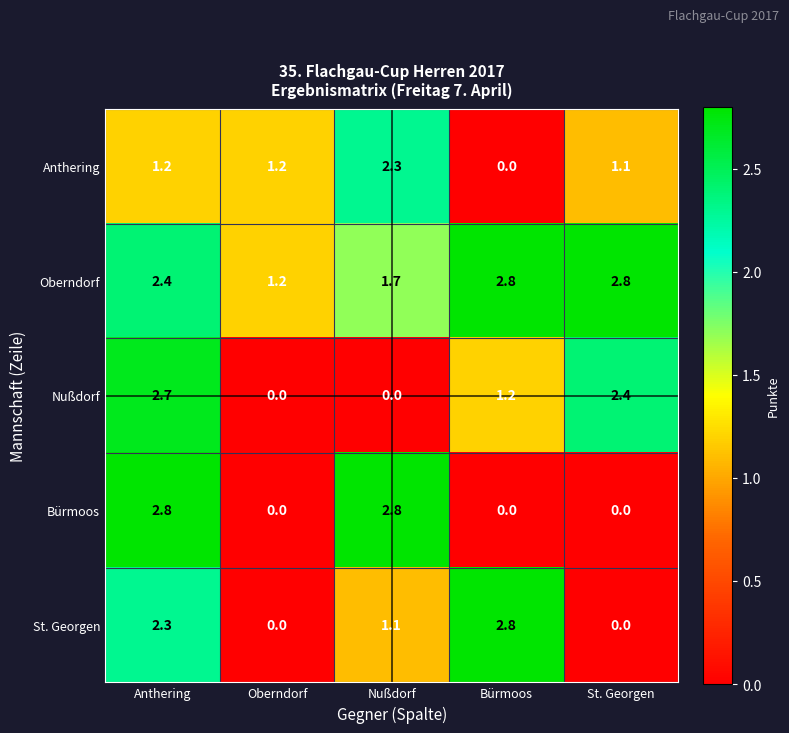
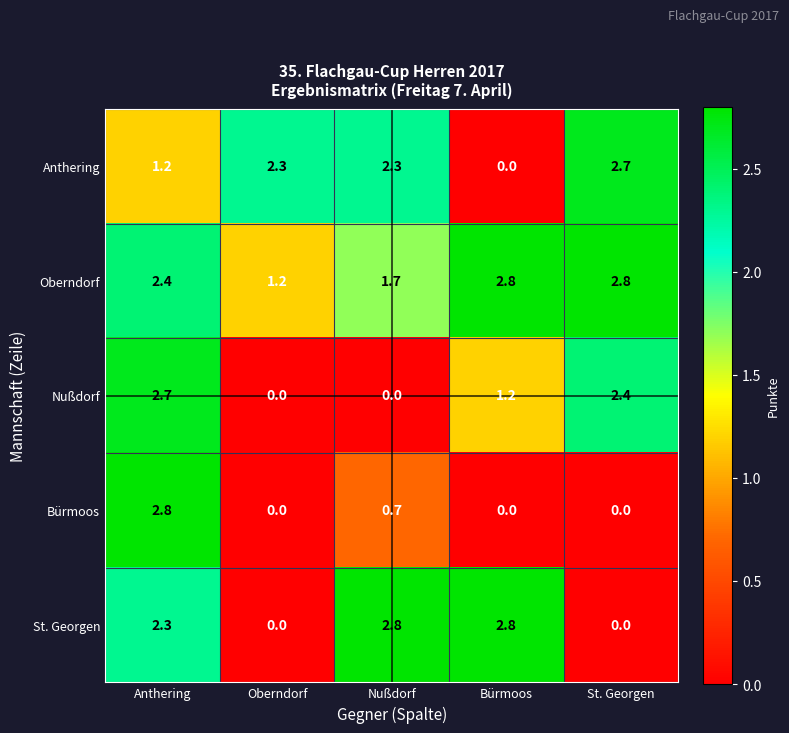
Anthering, Oberndorf: 1.2 -> 2.3
Anthering, St. Georgen: 1.1 -> 2.7
Bürmoos, Nußdorf: 2.8 -> 0.7
St. Georgen, Nußdorf: 1.1 -> 2.8
